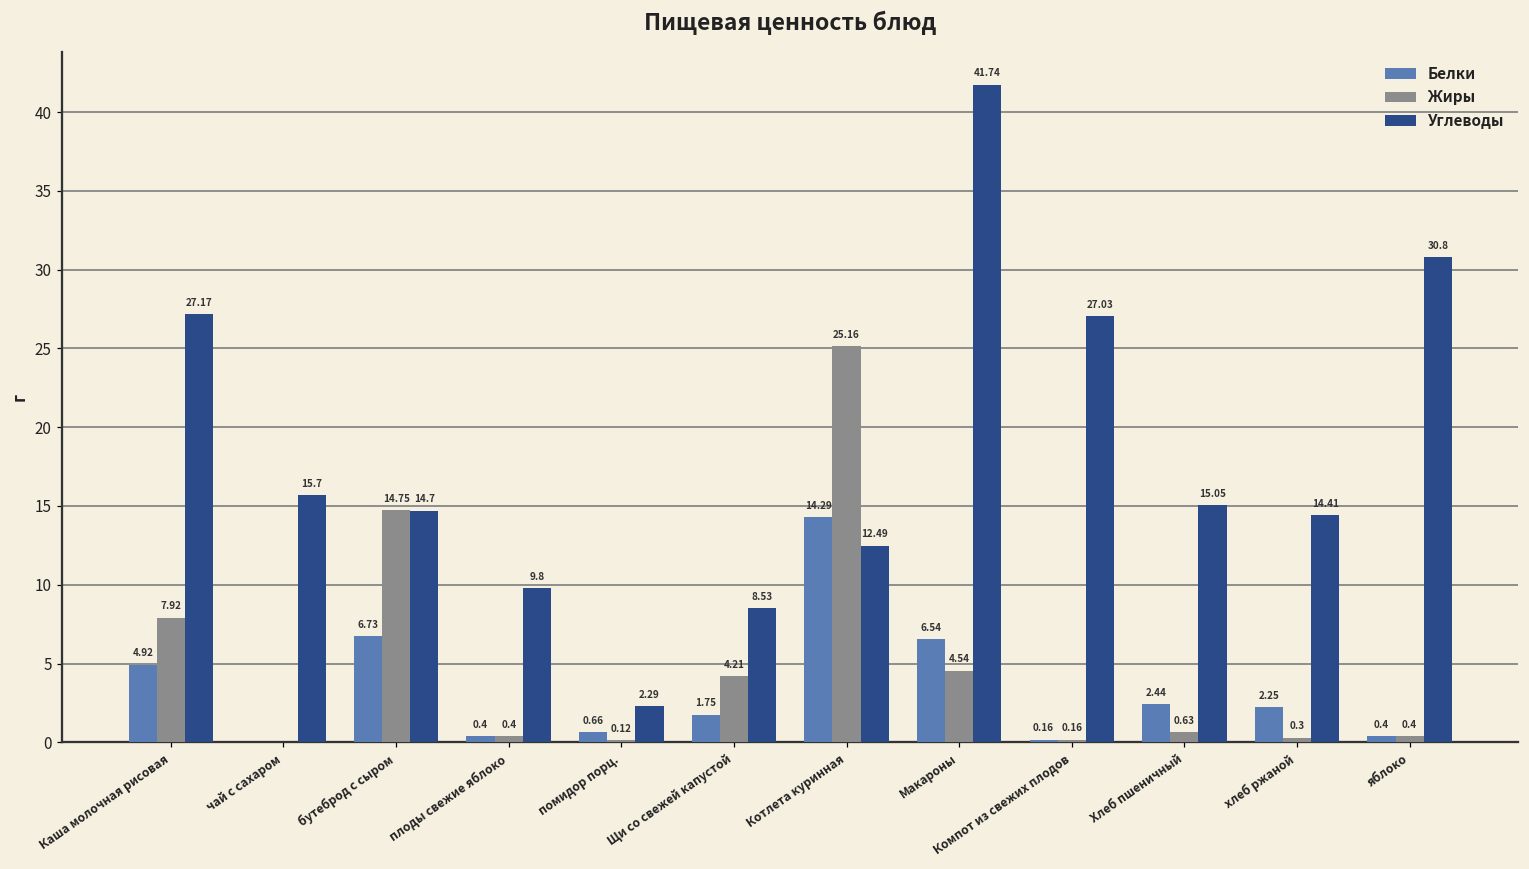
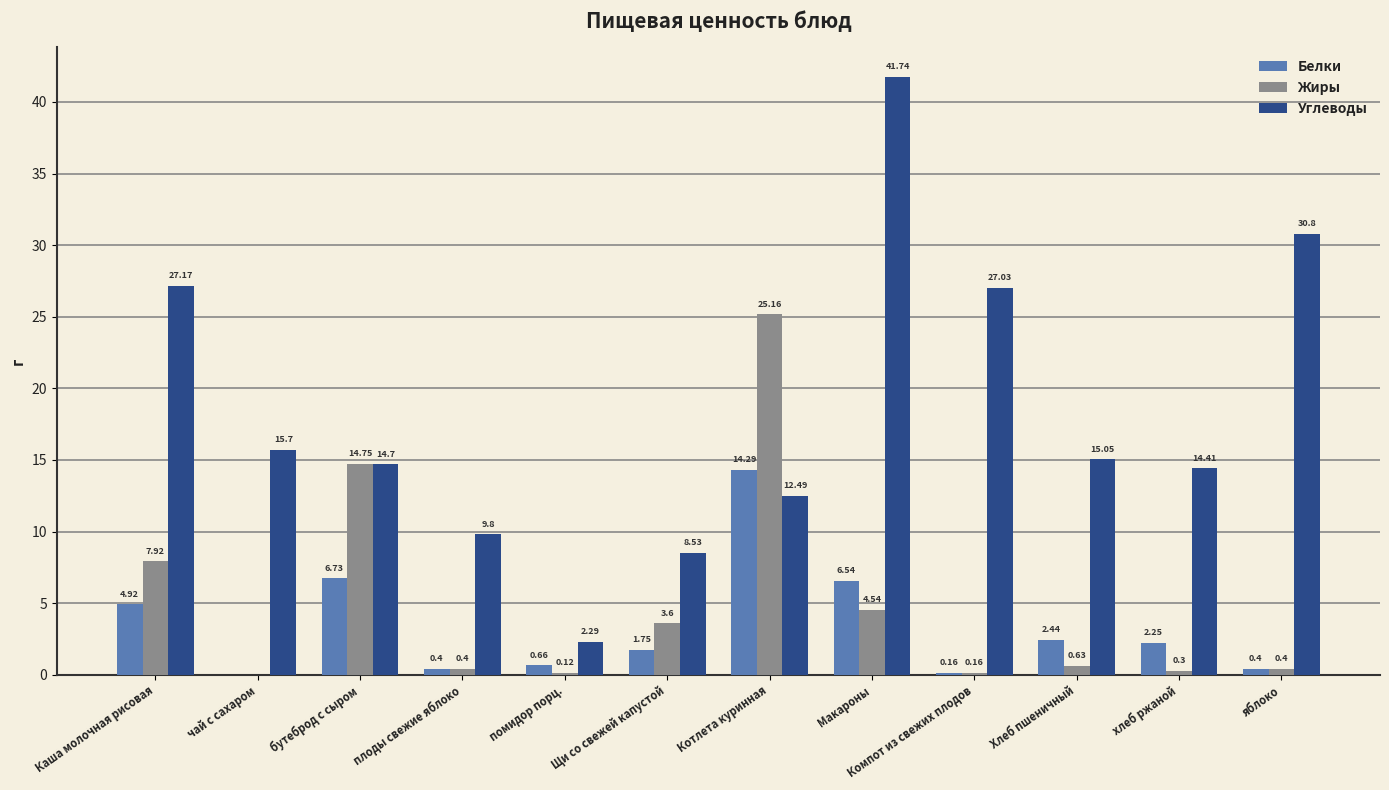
Жиры, Щи со свежей капустой: 4.21 -> 3.6
